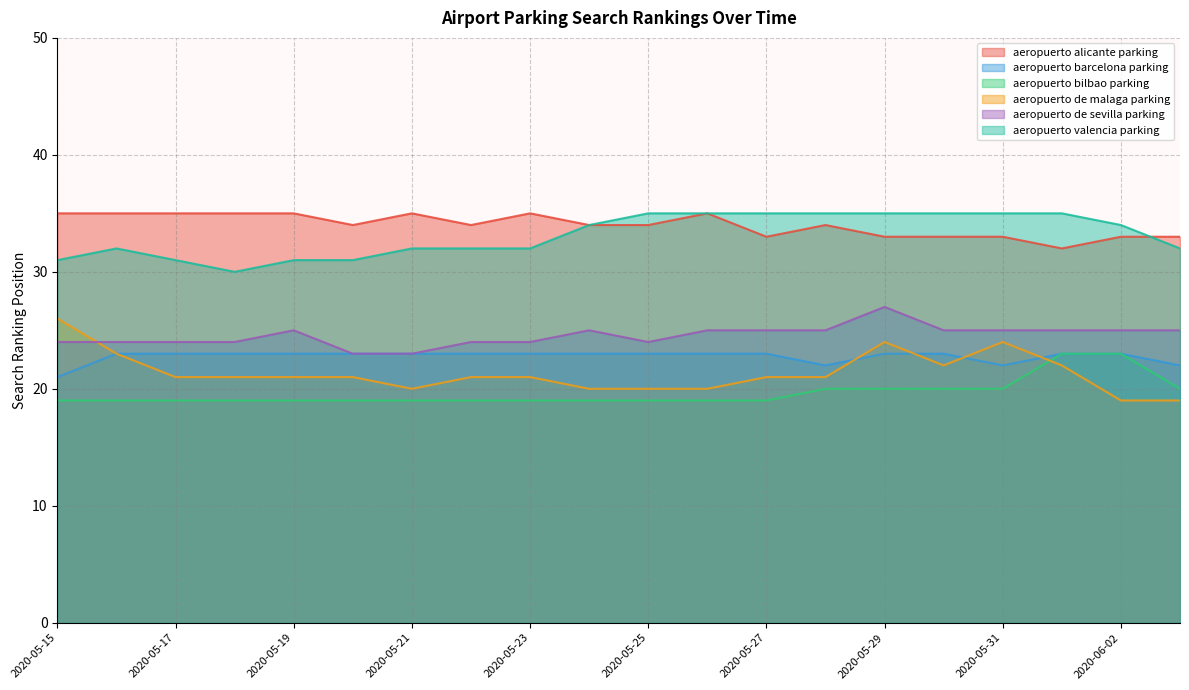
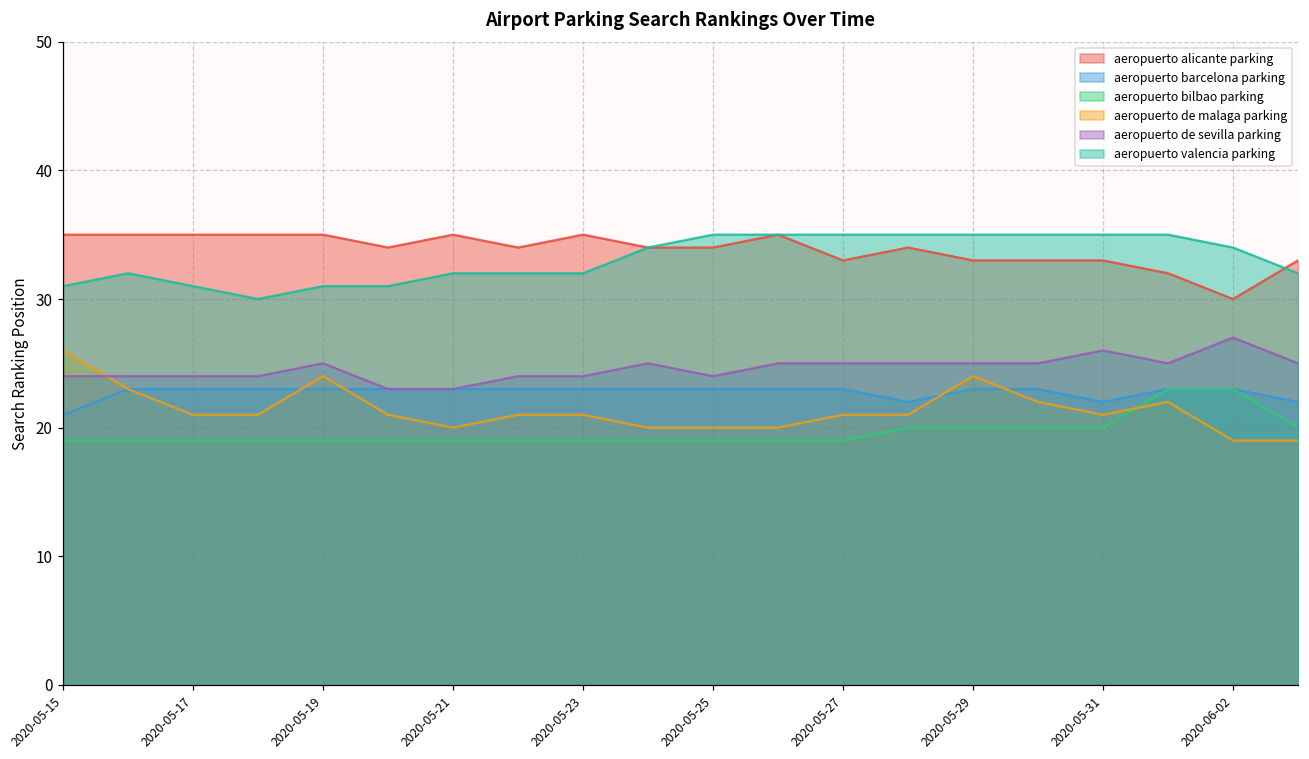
aeropuerto de malaga parking, 2020-05-19: 21 -> 24
aeropuerto de sevilla parking, 2020-05-29: 27 -> 25
aeropuerto de malaga parking, 2020-05-31: 24 -> 21
aeropuerto de sevilla parking, 2020-05-31: 25 -> 26
aeropuerto alicante parking, 2020-06-02: 33 -> 30
aeropuerto de sevilla parking, 2020-06-02: 25 -> 27
